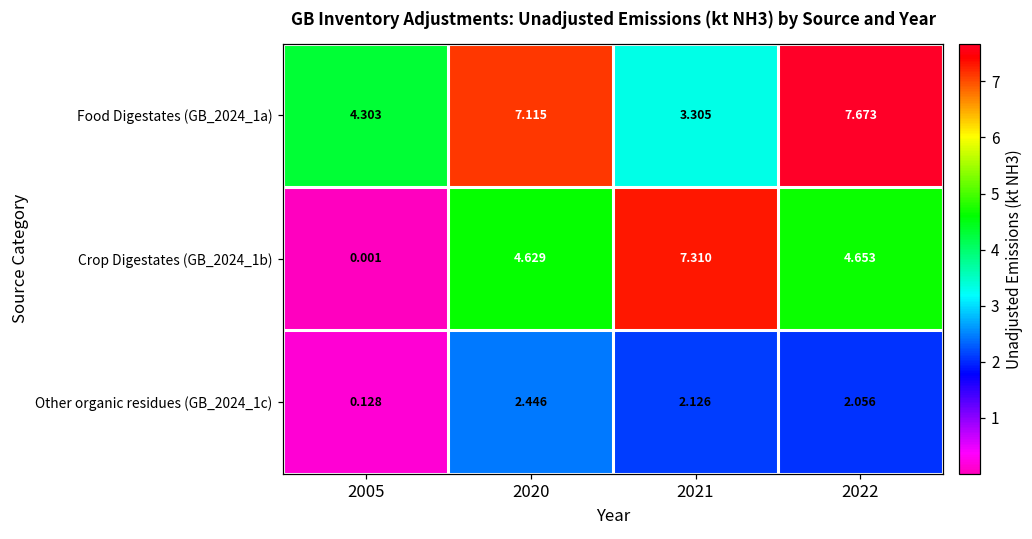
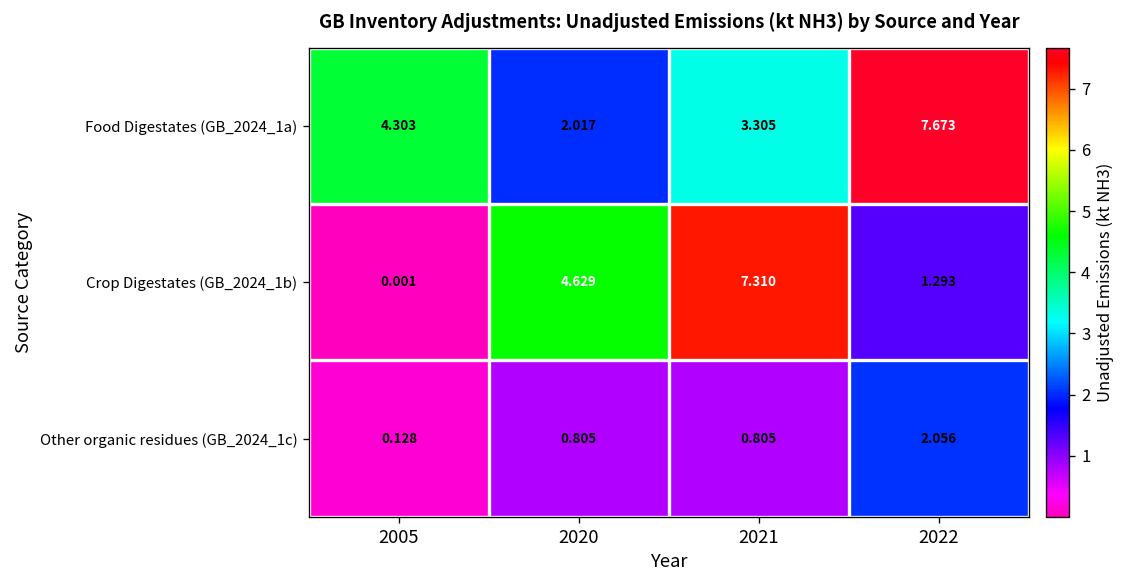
Food Digestates (GB_2024_1a), 2020: 7.115 -> 2.017
Crop Digestates (GB_2024_1b), 2022: 4.653 -> 1.293
Other organic residues (GB_2024_1c), 2020: 2.446 -> 0.805
Other organic residues (GB_2024_1c), 2021: 2.126 -> 0.805
